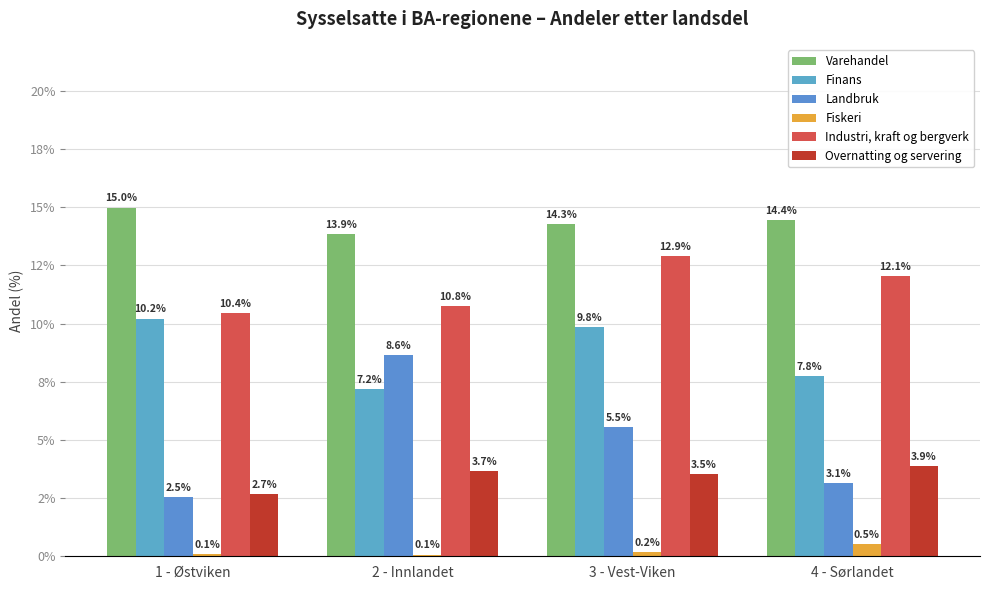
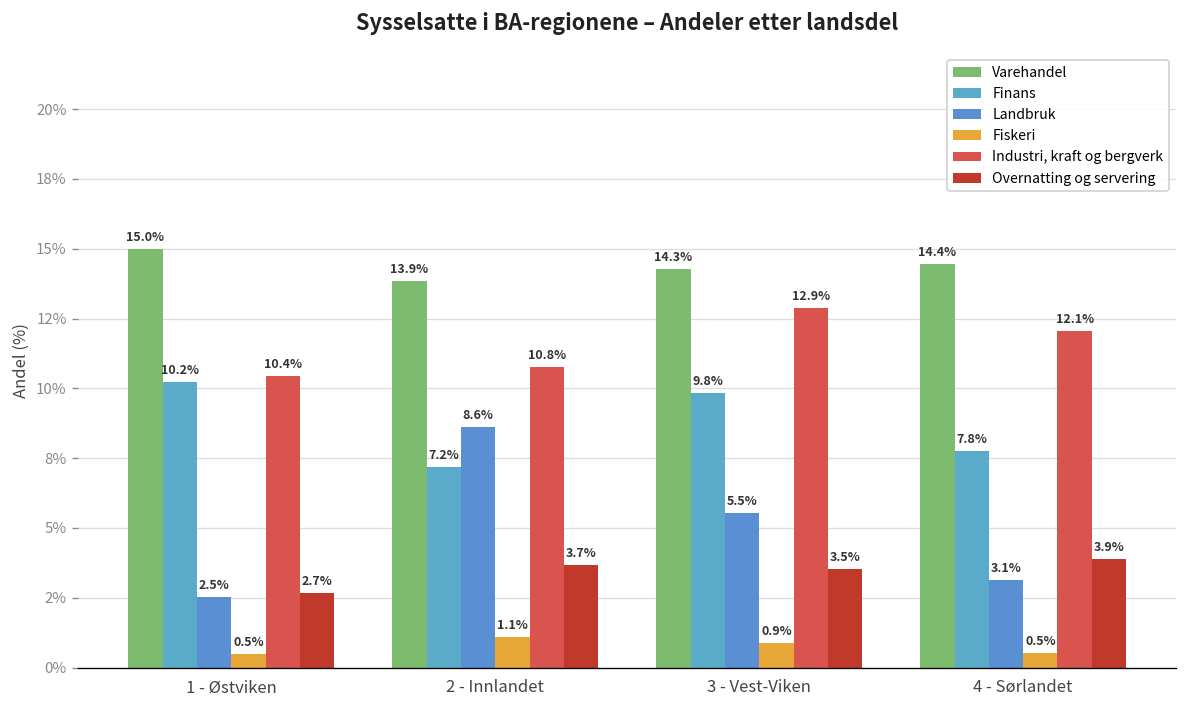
Fiskeri, 1 - Østviken: 0.1% -> 0.5%
Fiskeri, 2 - Innlandet: 0.1% -> 1.1%
Fiskeri, 3 - Vest-Viken: 0.2% -> 0.9%
